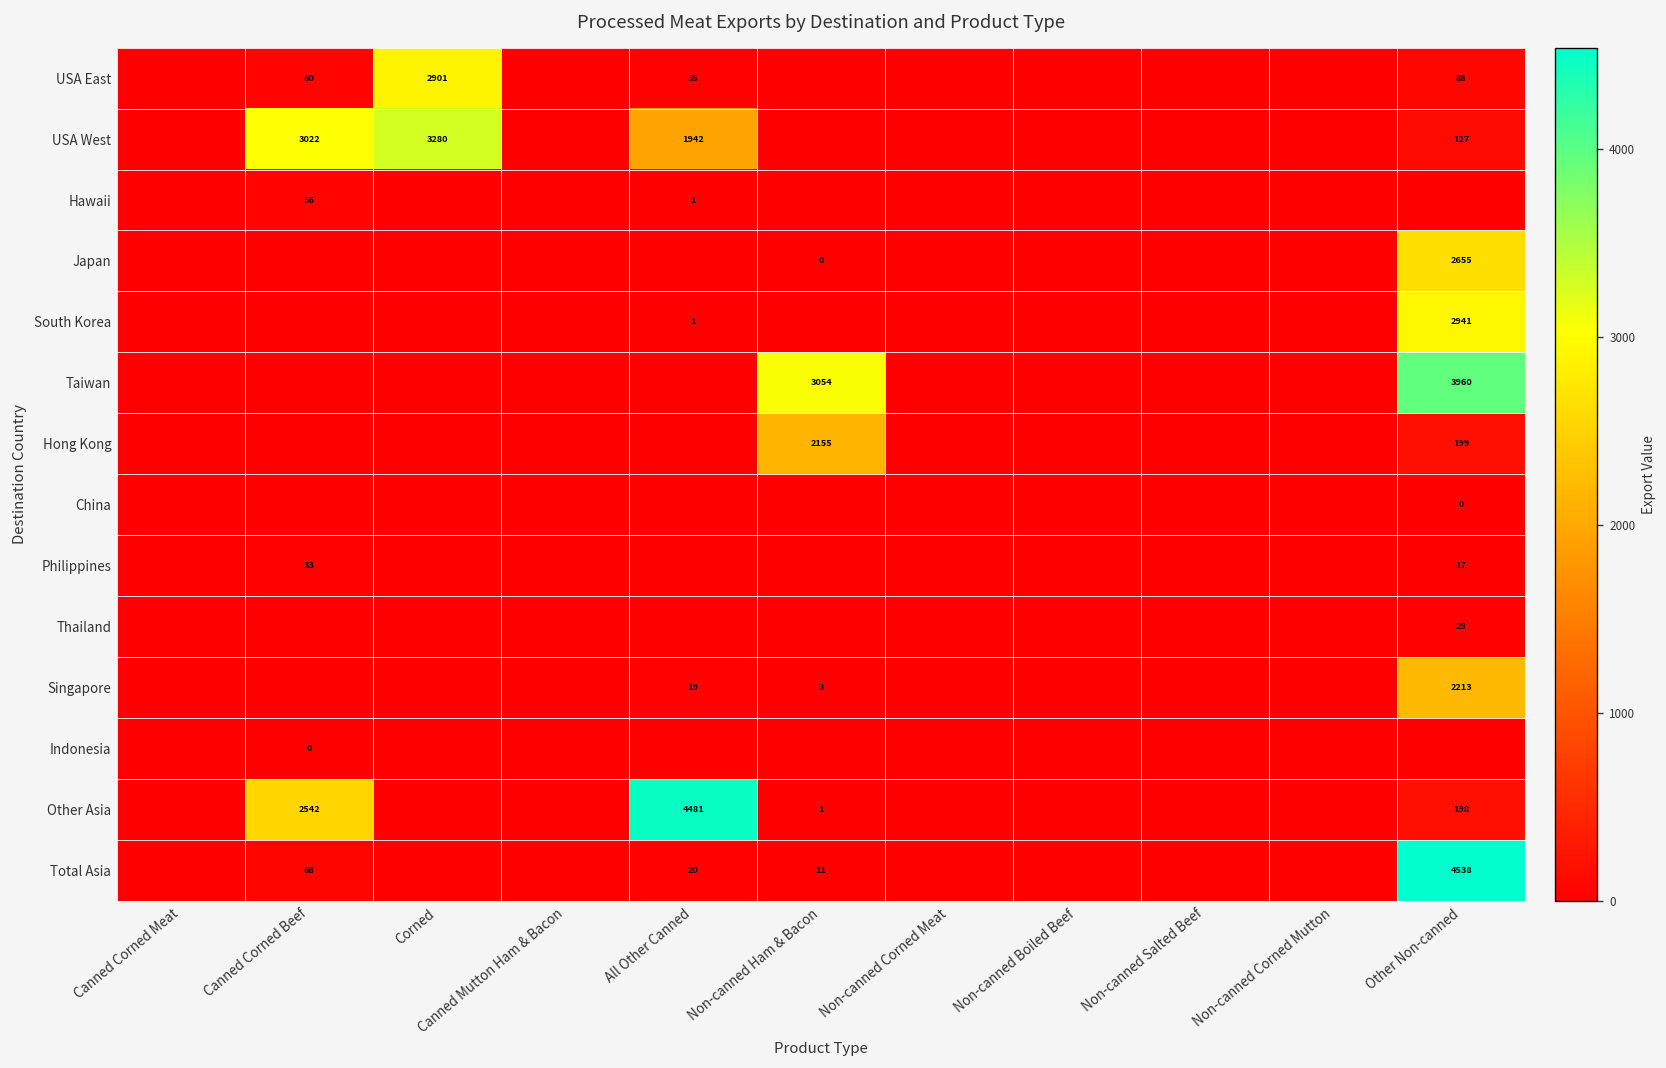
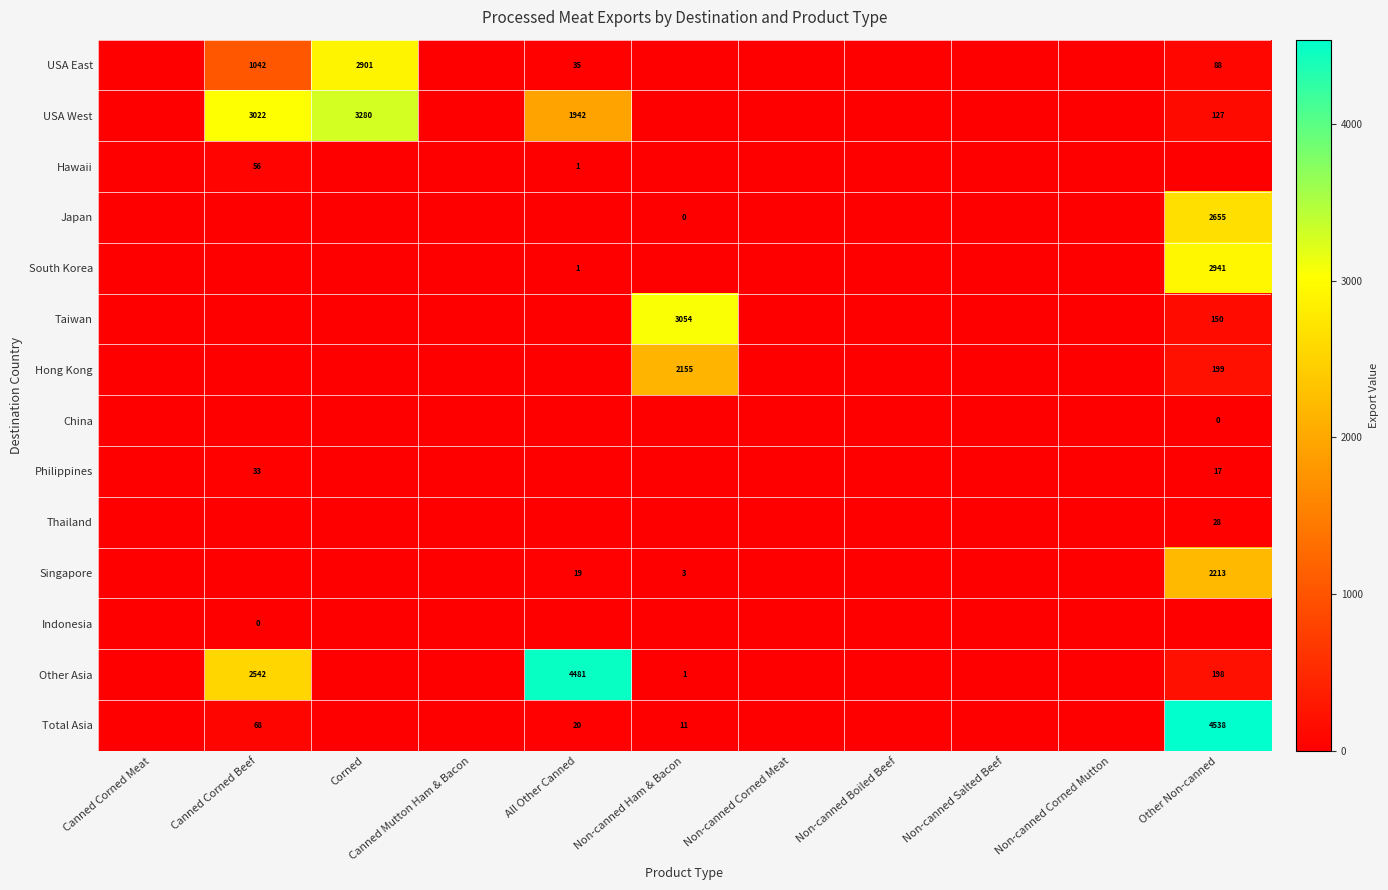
USA East, Canned Corned Beef: 60 -> 1042
Taiwan, Other Non-canned: 3960 -> 150
